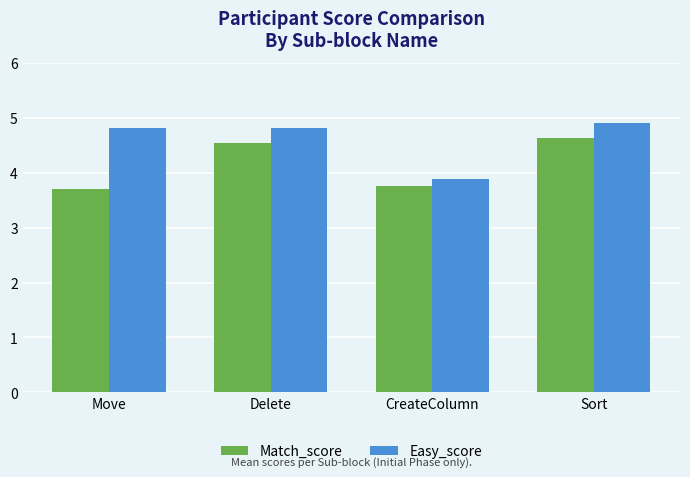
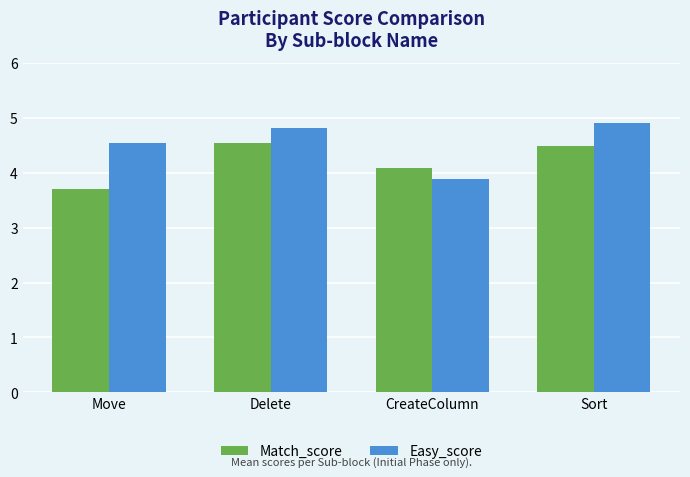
Easy_score, Move: 4.8 -> 4.6
Match_score, CreateColumn: 3.8 -> 4.1
Match_score, Sort: 4.6 -> 4.5
